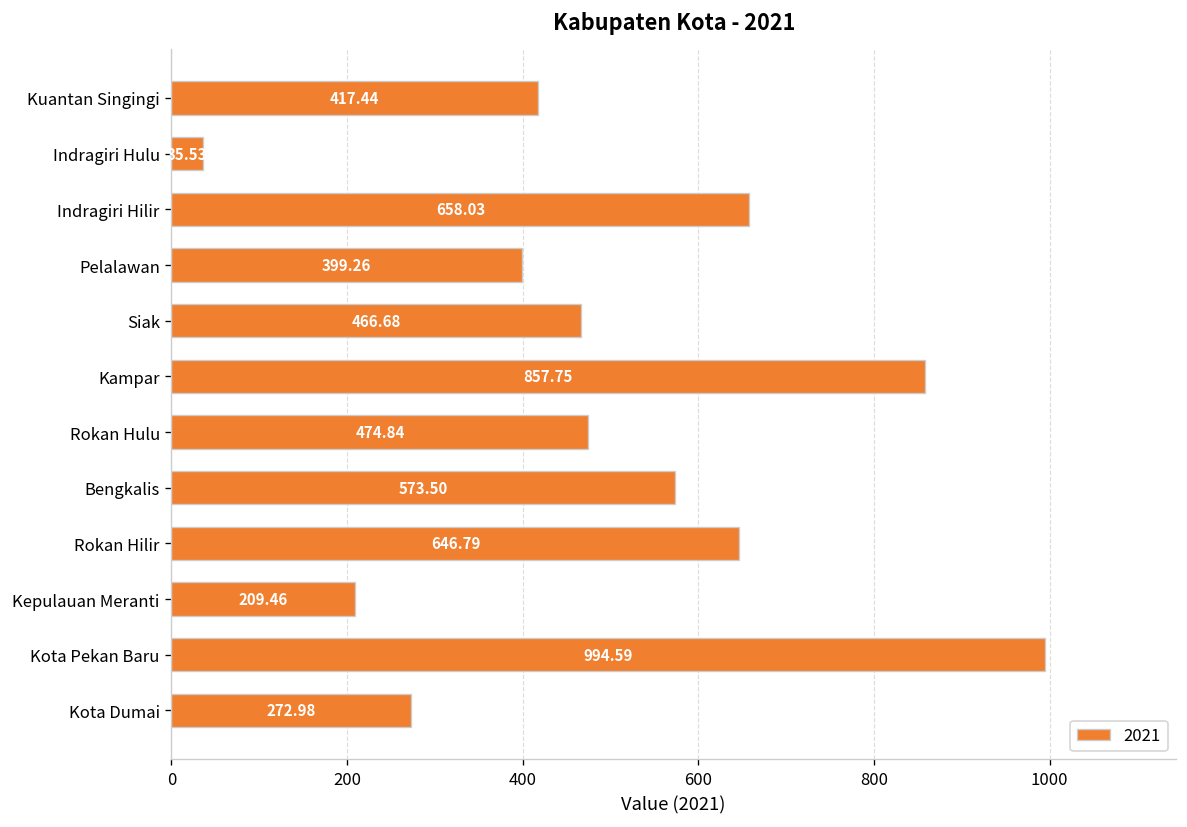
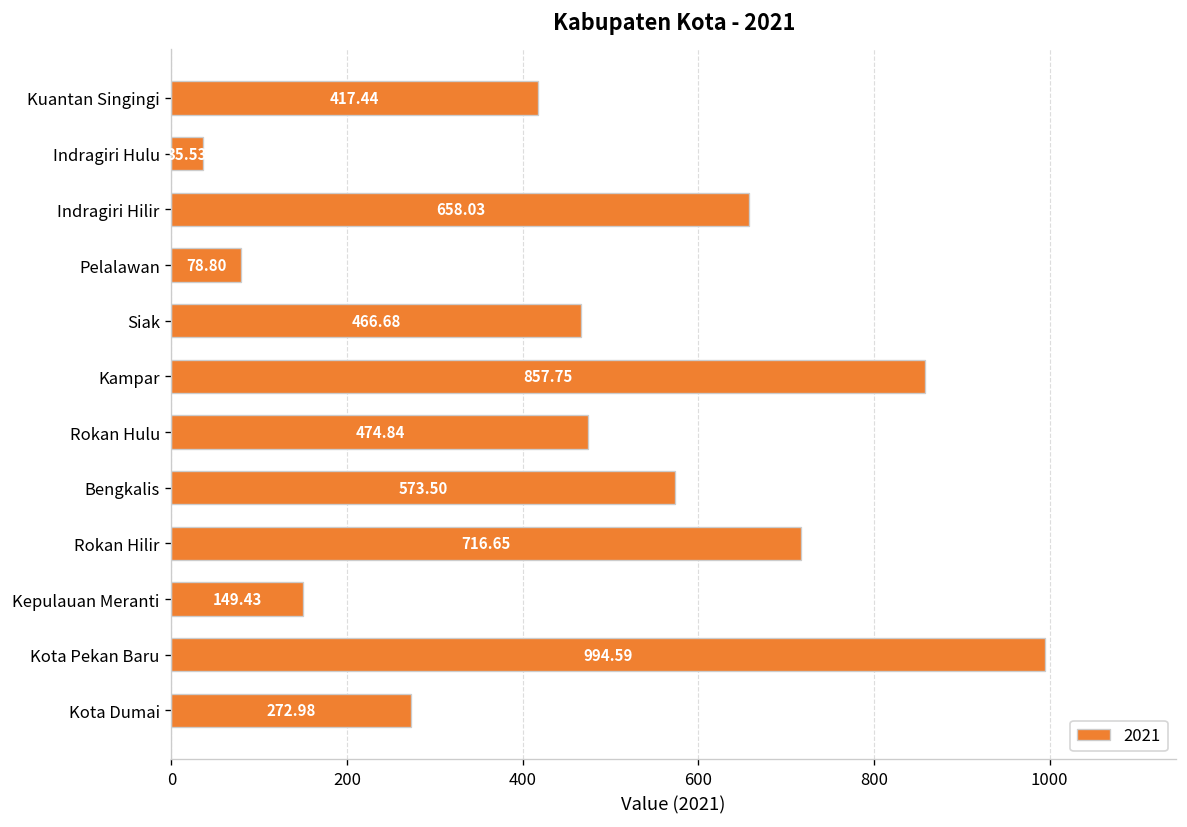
Pelalawan: 399.26 -> 78.80
Rokan Hilir: 646.79 -> 716.65
Kepulauan Meranti: 209.46 -> 149.43
